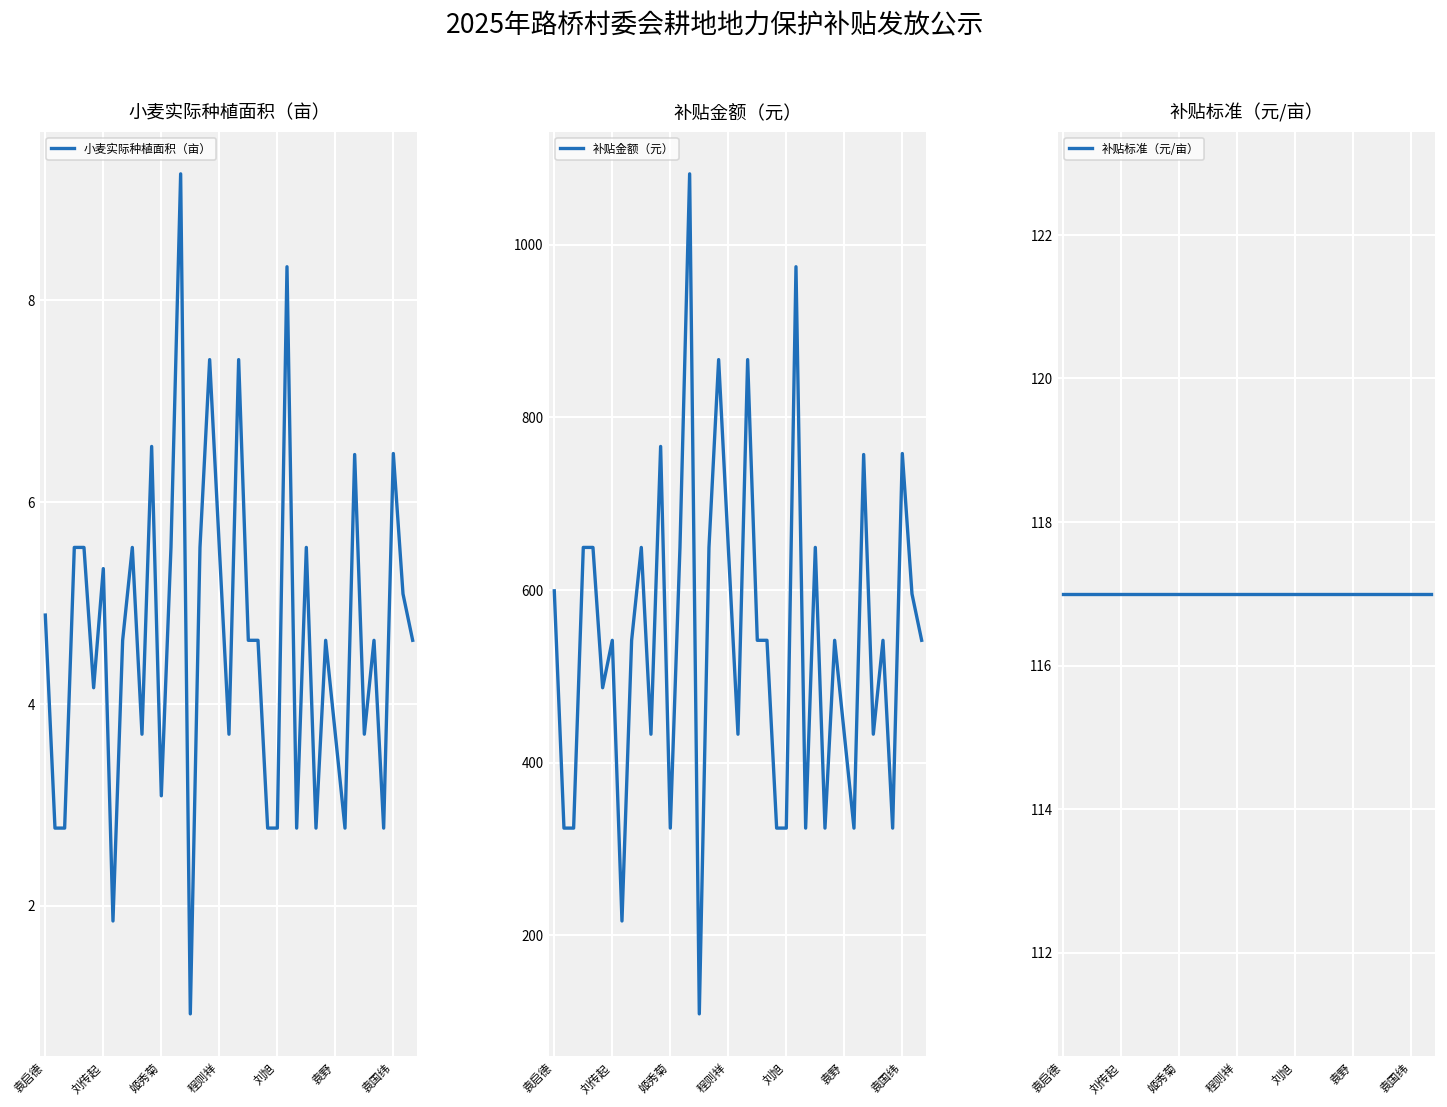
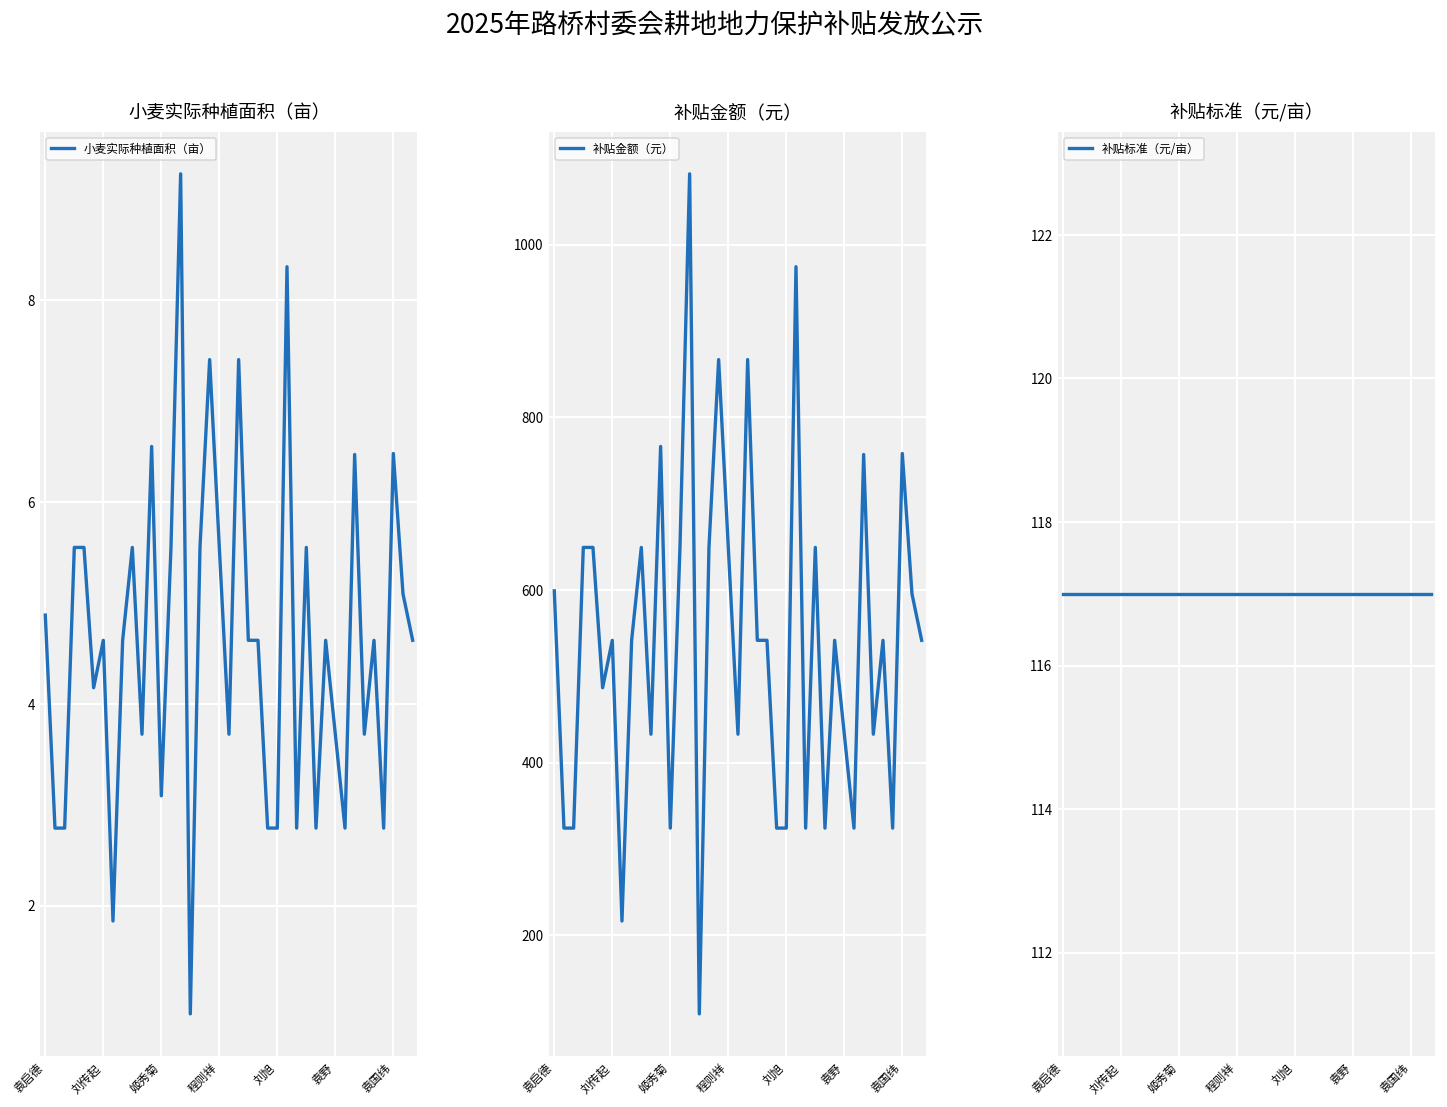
小麦实际种植面积（亩）, 刘传起: 5.3 -> 4.6
